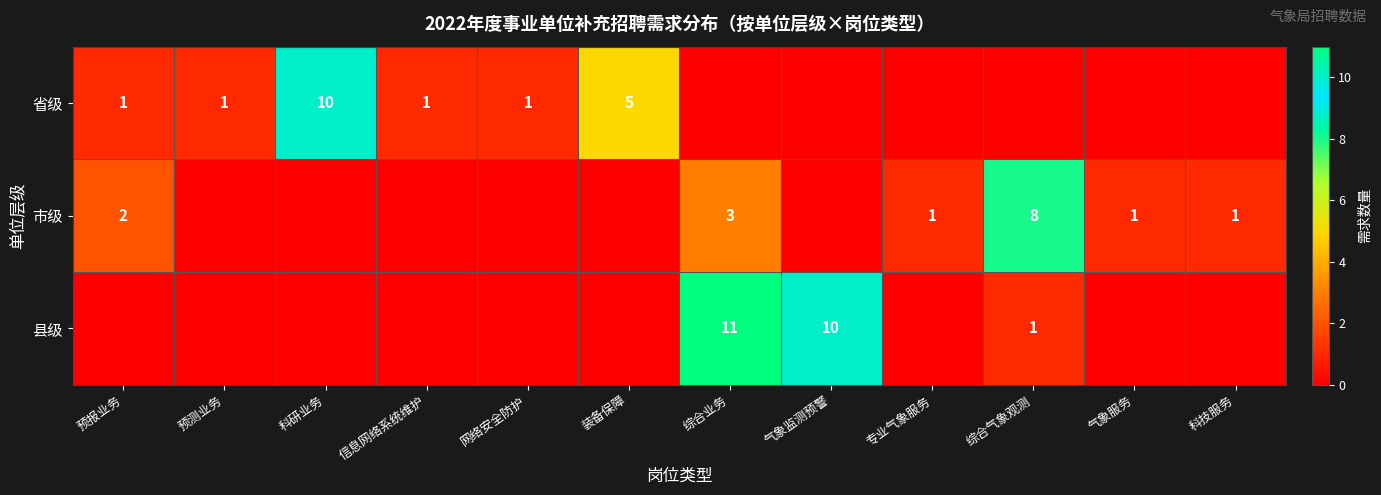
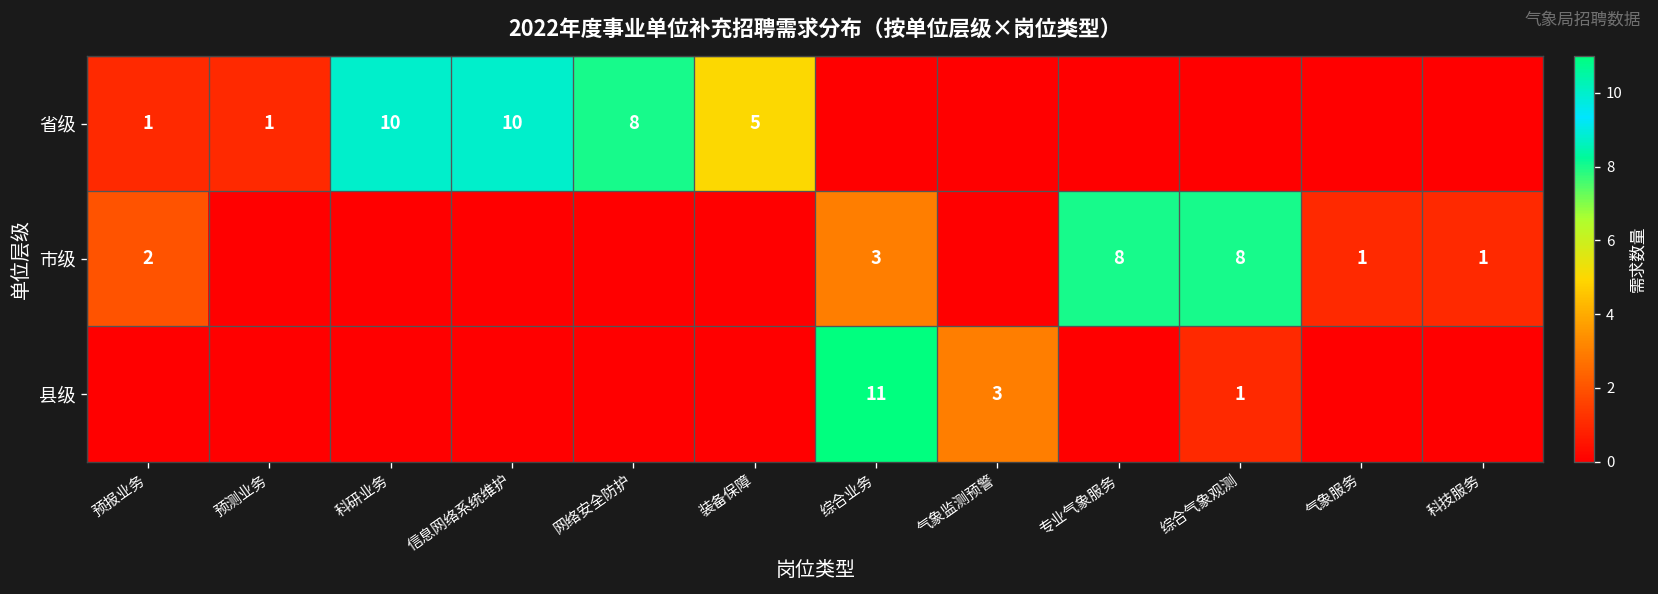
省级, 信息网络系统维护: 1 -> 10
省级, 网络安全防护: 1 -> 8
市级, 专业气象服务: 1 -> 8
县级, 气象监测预警: 10 -> 3
